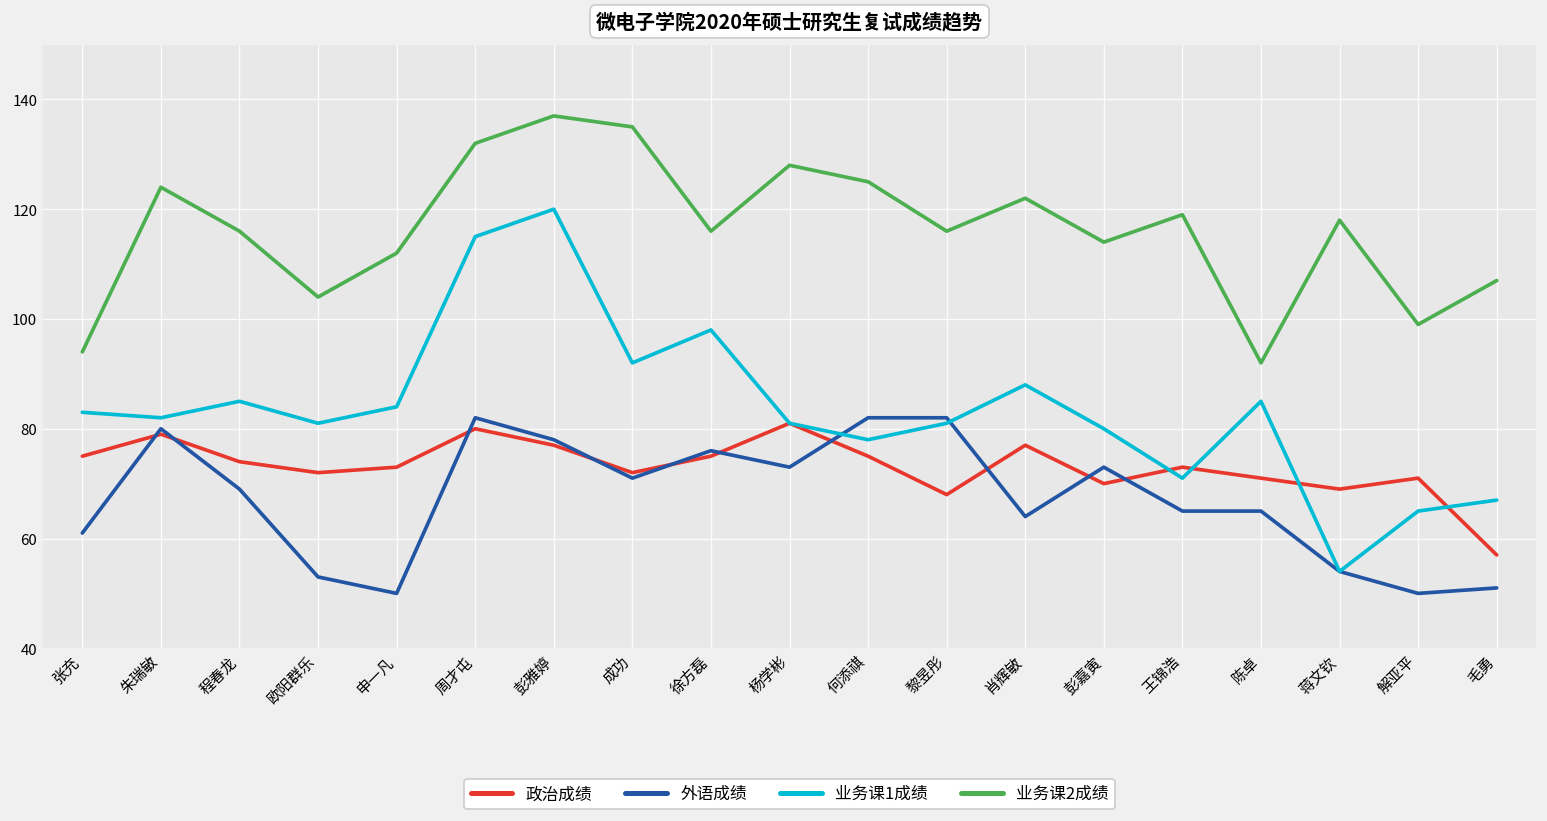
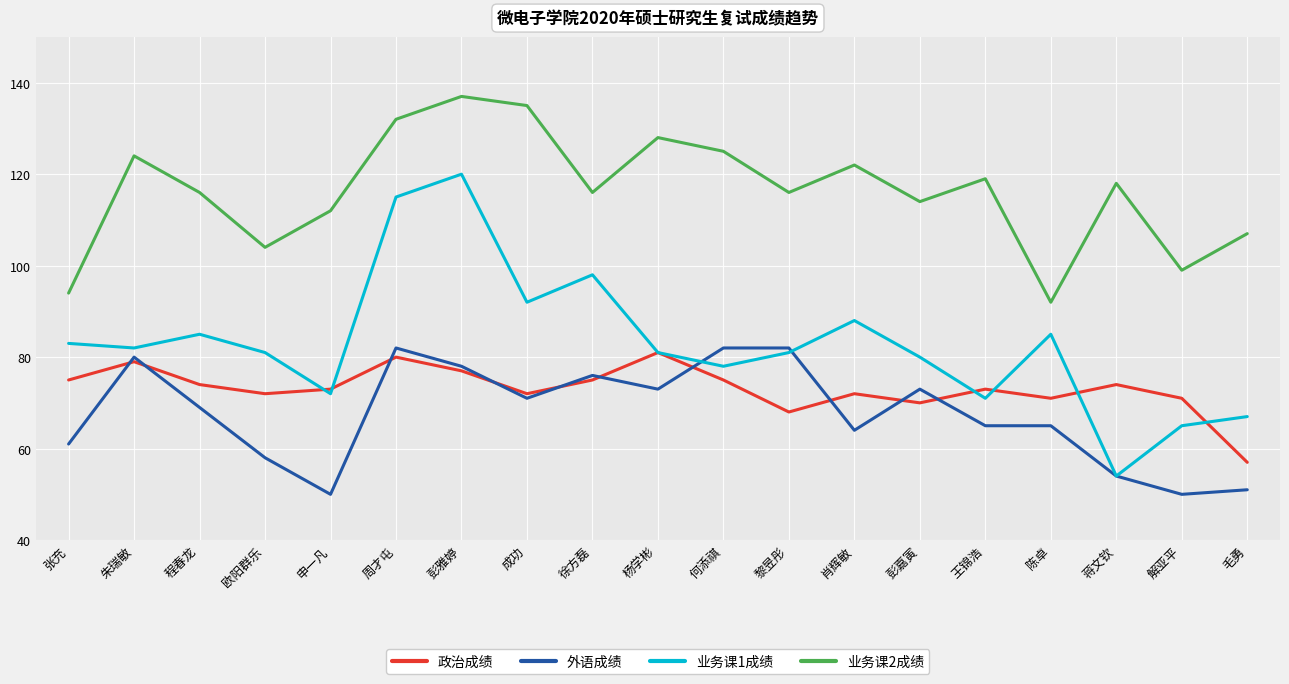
外语成绩, 欧阳群乐: 53 -> 58
业务课1成绩, 申一凡: 84 -> 72
政治成绩, 肖辉敏: 77 -> 72
政治成绩, 蒋文钦: 69 -> 74
